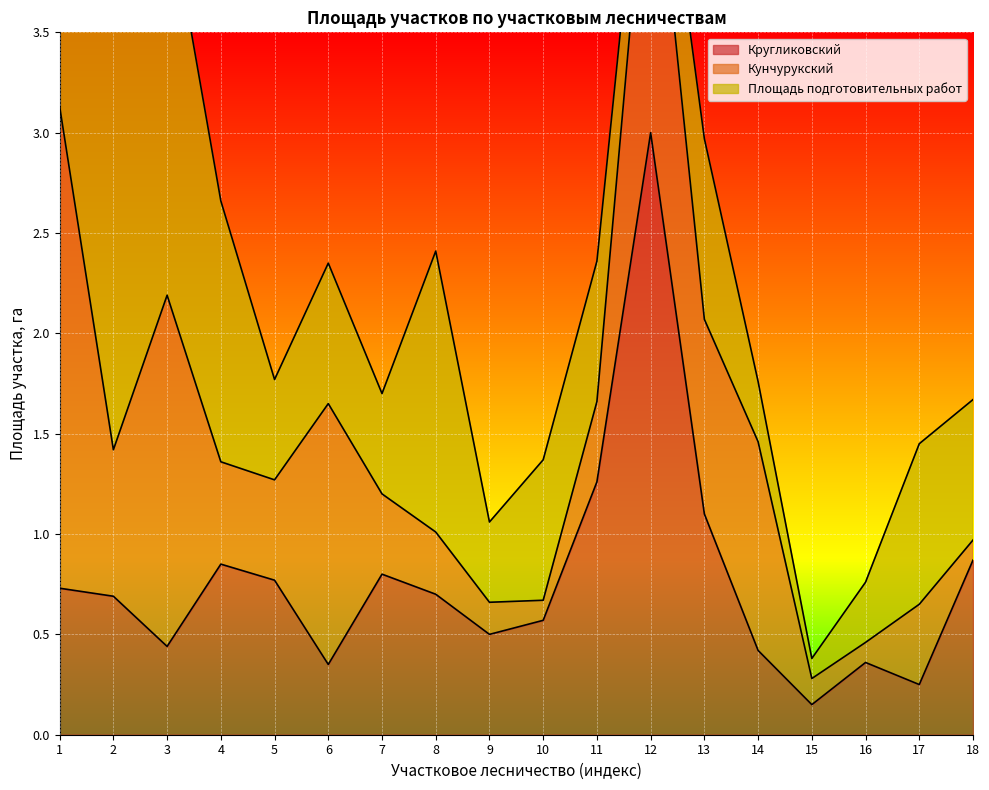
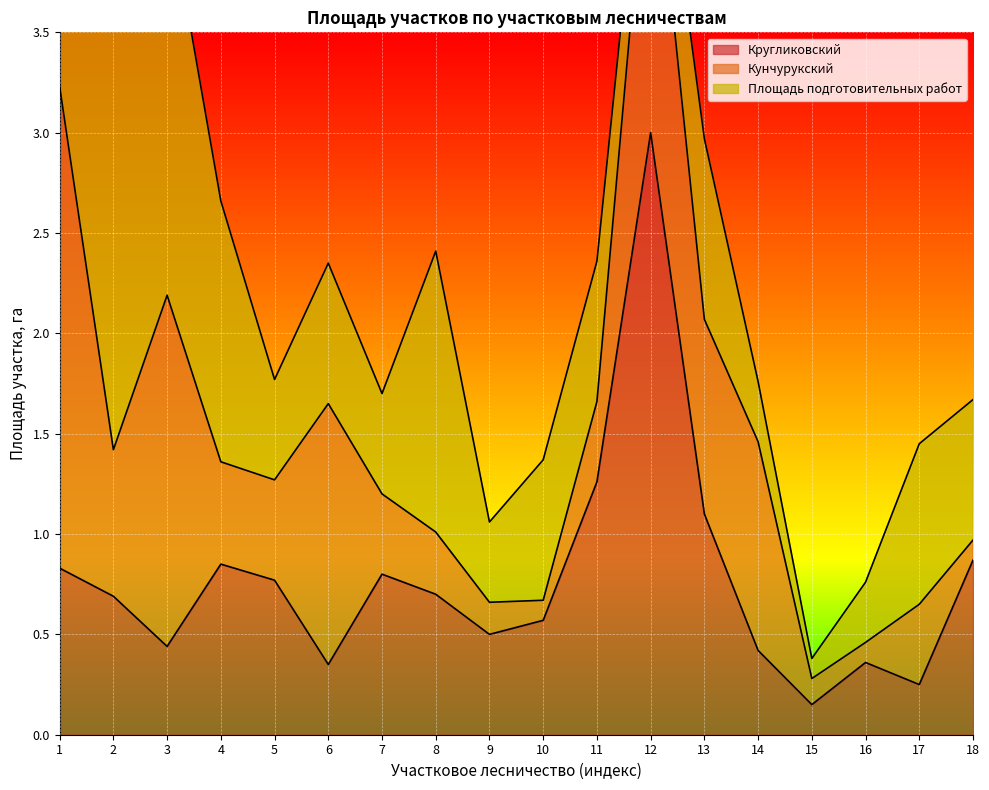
Кругликовский, 1: 0.73 -> 0.83
